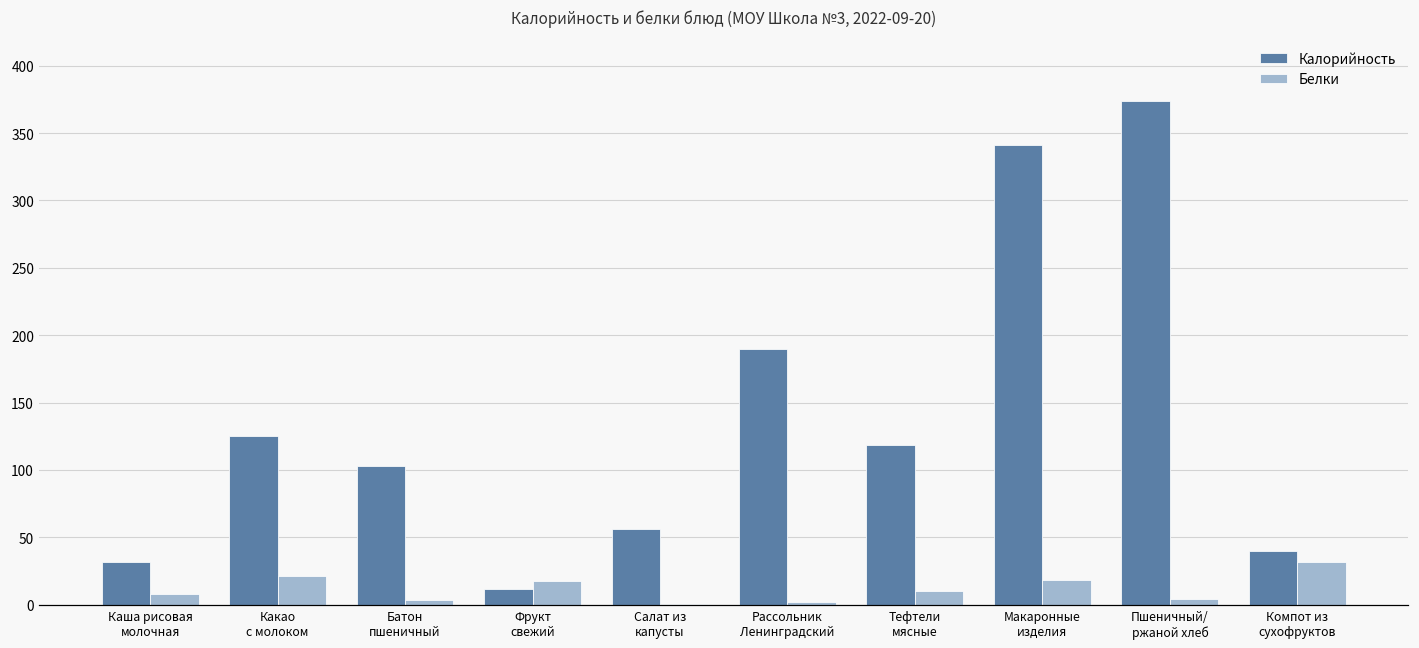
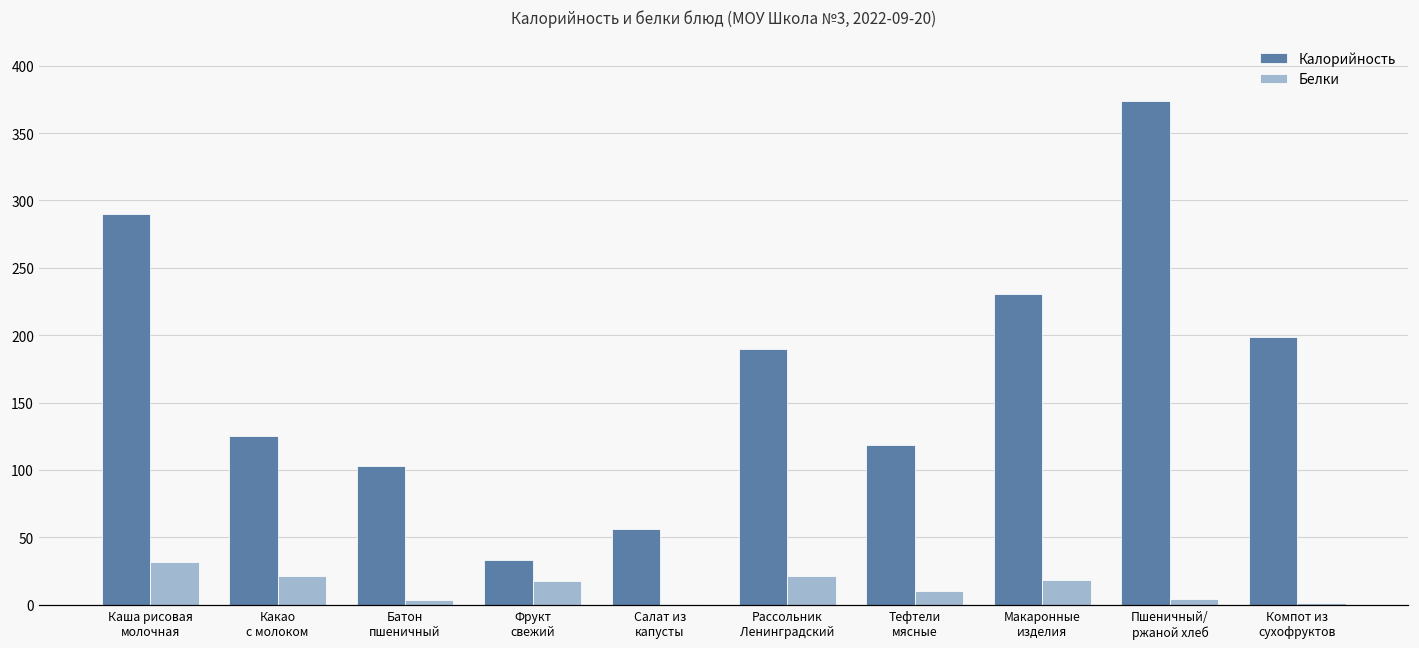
Калорийность, Каша рисовая молочная: 32 -> 290
Белки, Каша рисовая молочная: 8 -> 31
Калорийность, Фрукт свежий: 12 -> 33
Белки, Рассольник Ленинградский: 2 -> 21
Калорийность, Макаронные изделия: 341 -> 231
Калорийность, Компот из сухофруктов: 40 -> 198
Белки, Компот из сухофруктов: 32 -> 1
